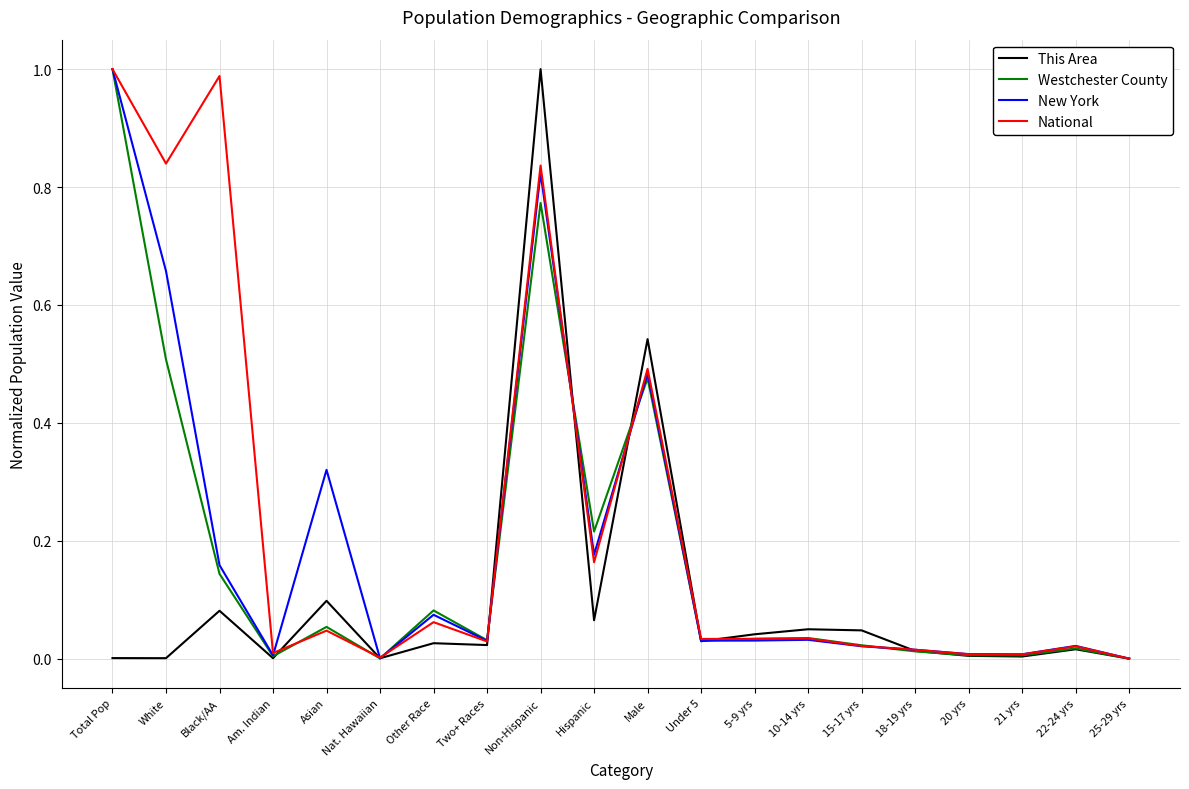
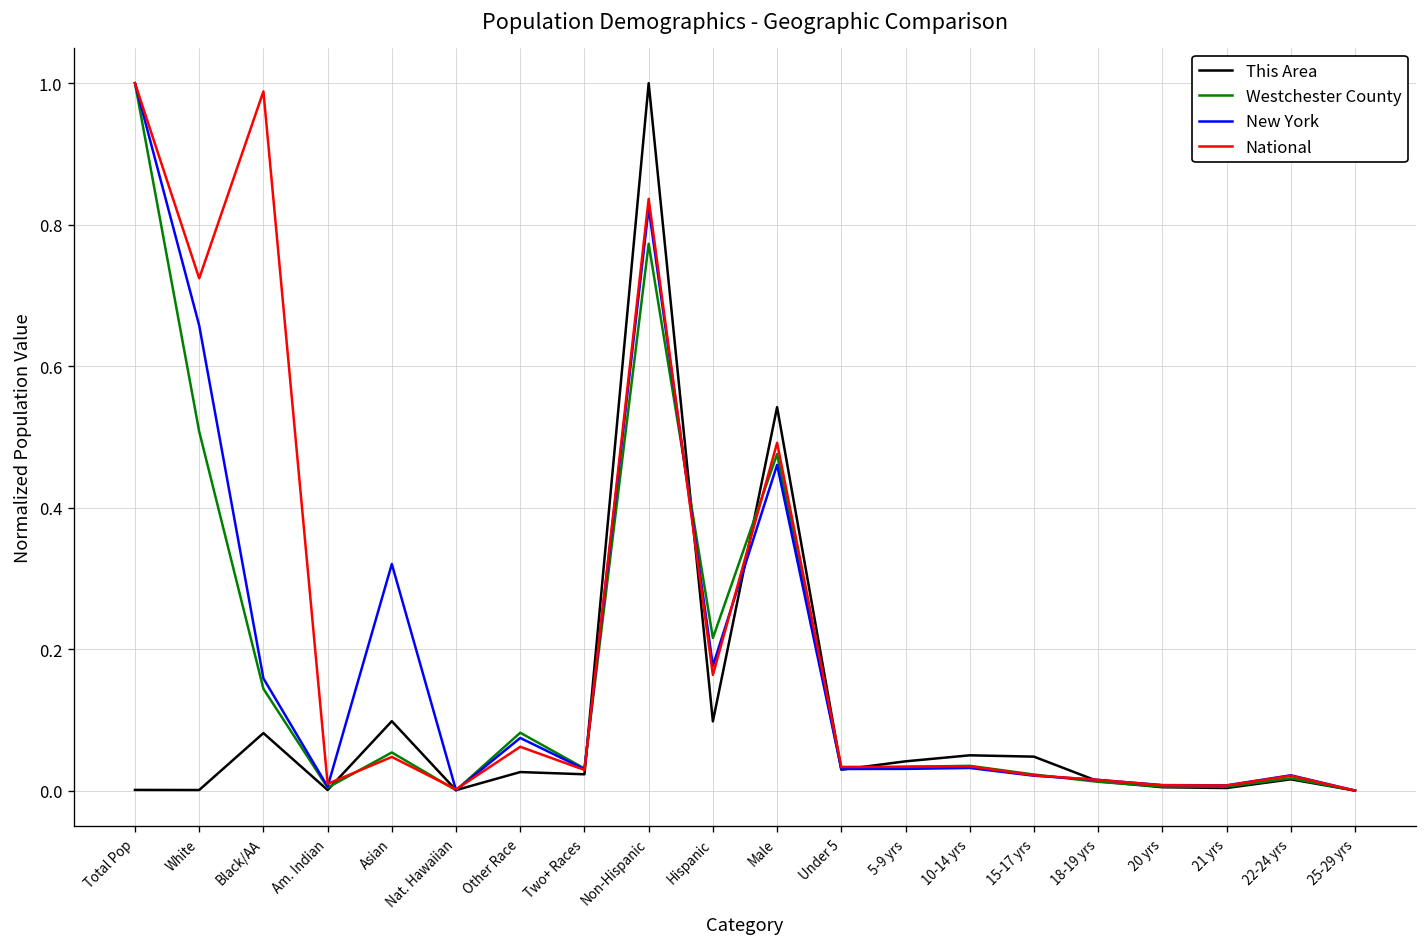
National, White: 0.84 -> 0.72
This Area, Hispanic: 0.07 -> 0.10
New York, Male: 0.48 -> 0.46
